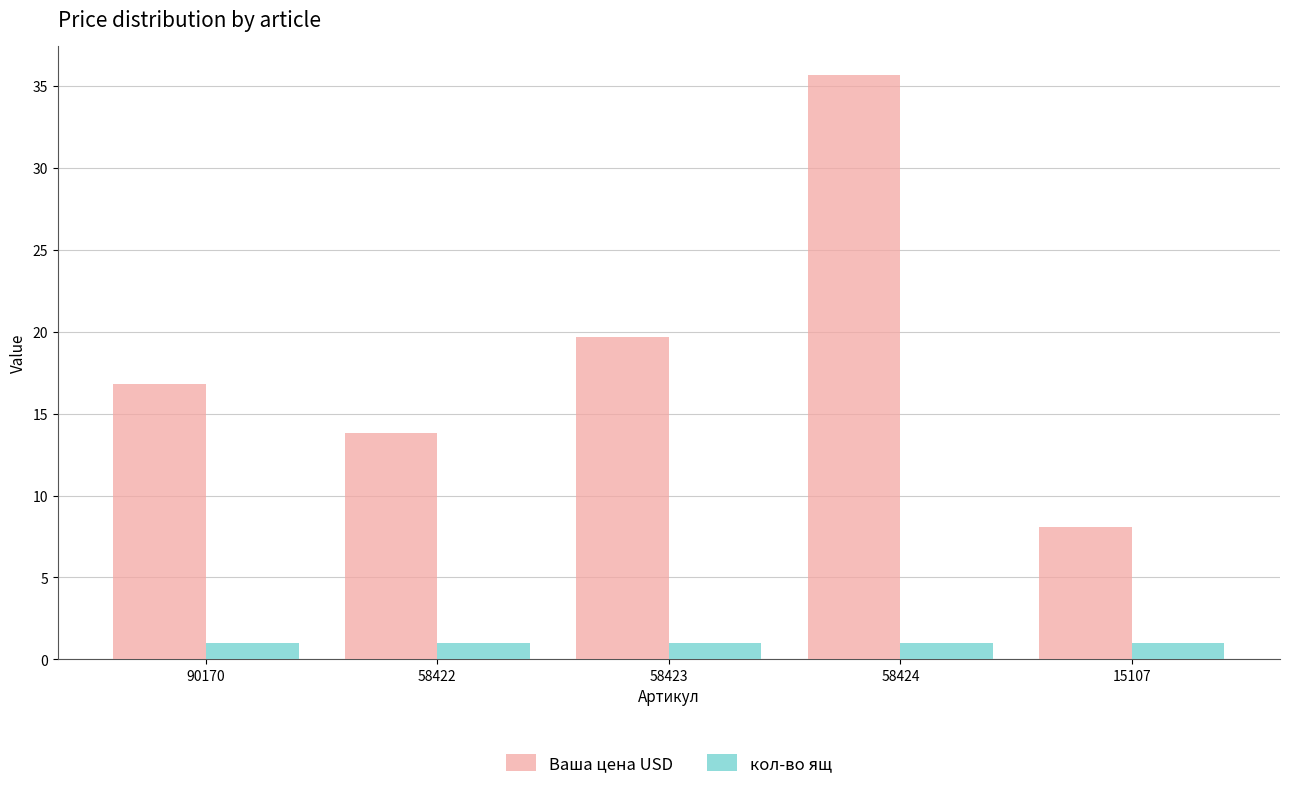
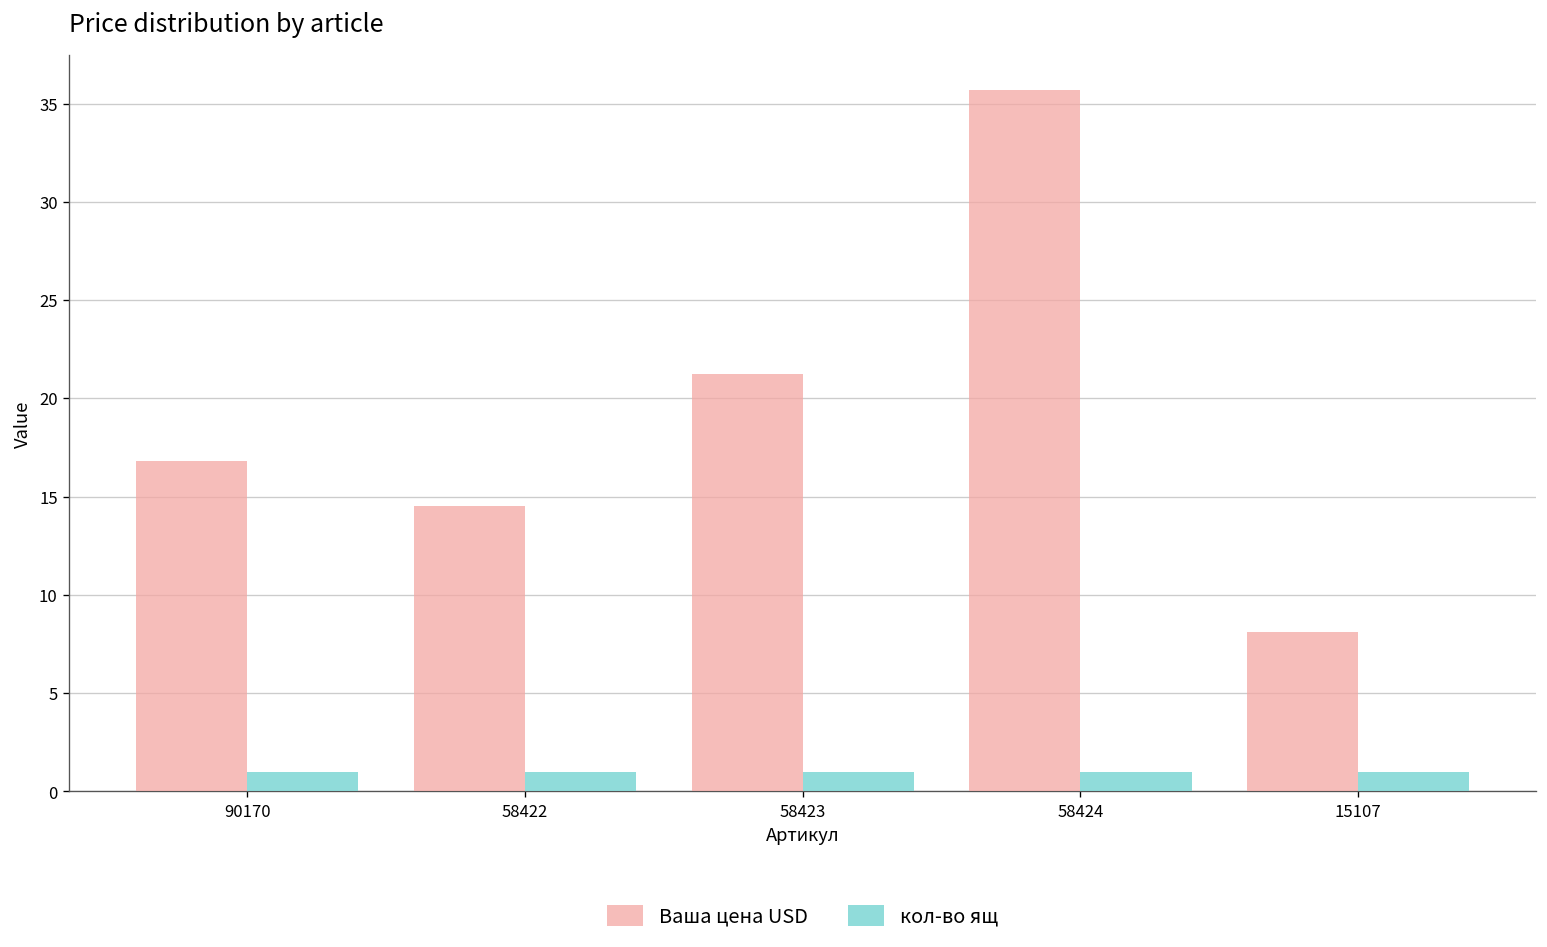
Ваша цена USD, 58422: 13.8 -> 14.5
Ваша цена USD, 58423: 19.7 -> 21.3
